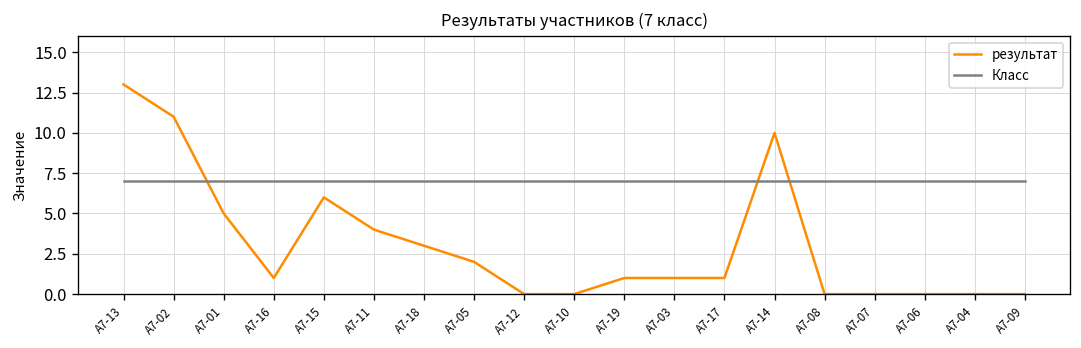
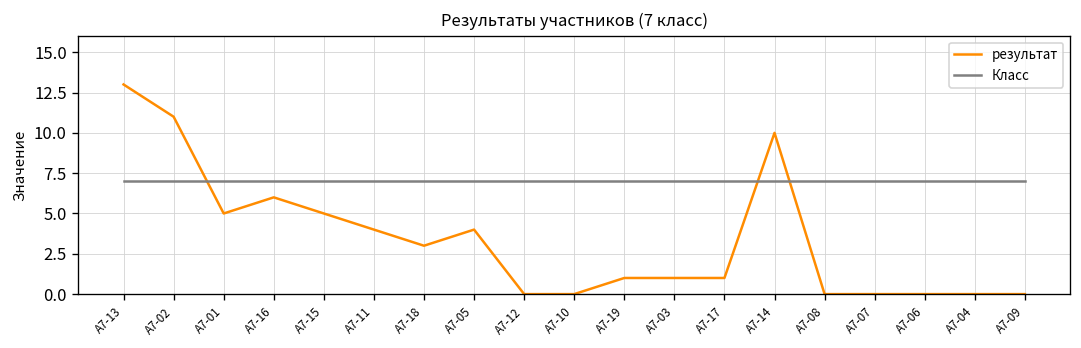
результат, А7-16: 1 -> 6
результат, А7-15: 6 -> 5
результат, А7-05: 2 -> 4
